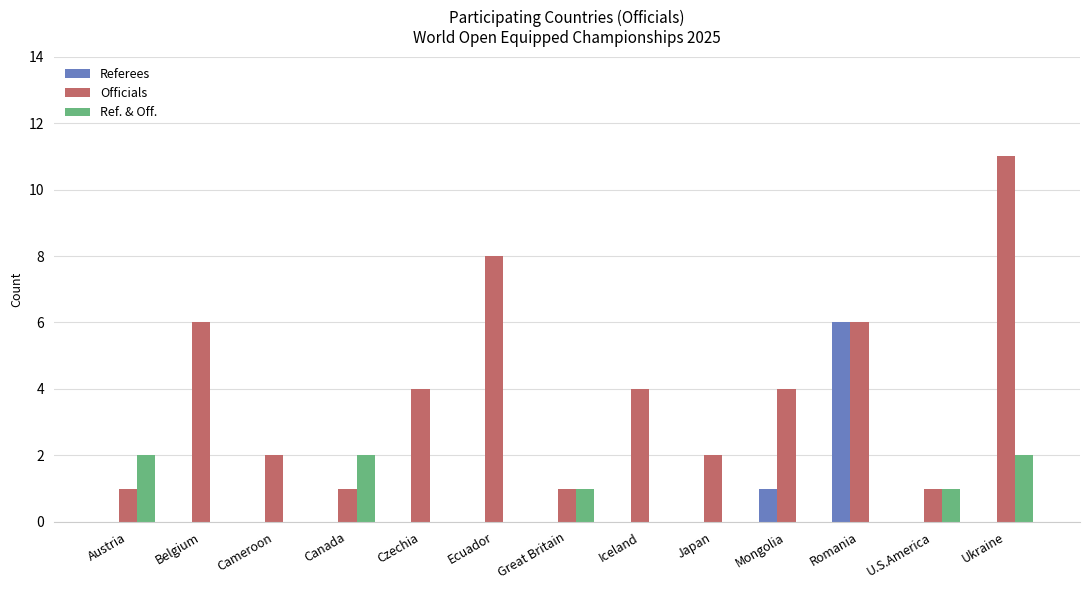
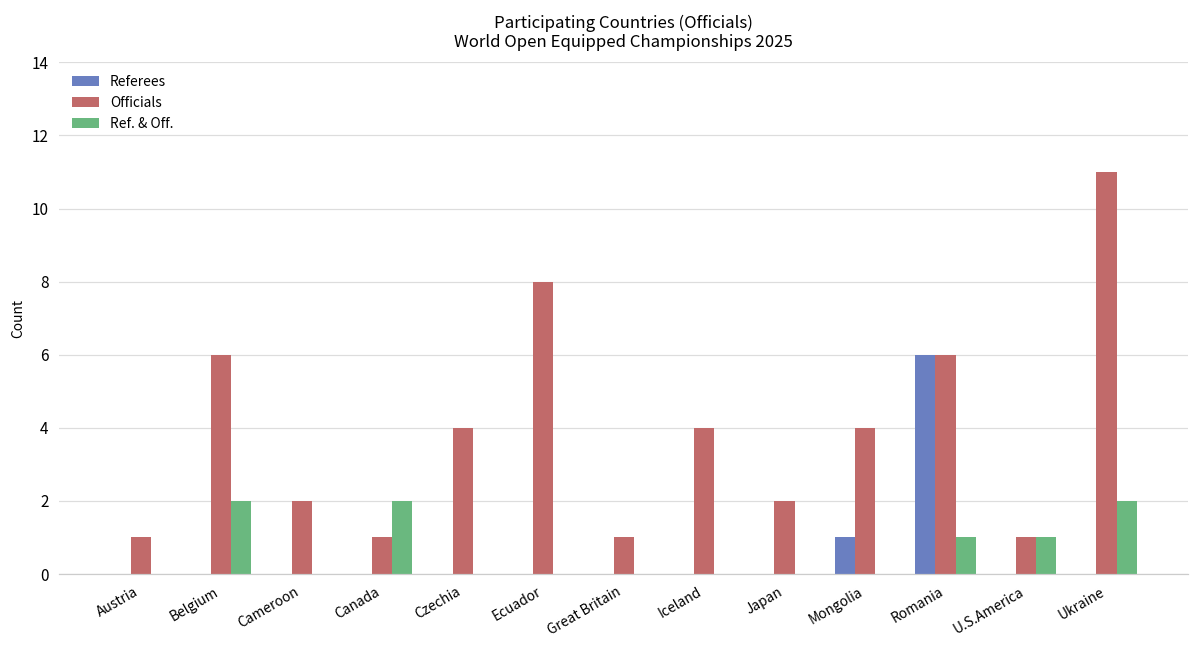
Ref. & Off., Austria: 2 -> 0
Ref. & Off., Belgium: 0 -> 2
Ref. & Off., Great Britain: 1 -> 0
Ref. & Off., Romania: 0 -> 1
